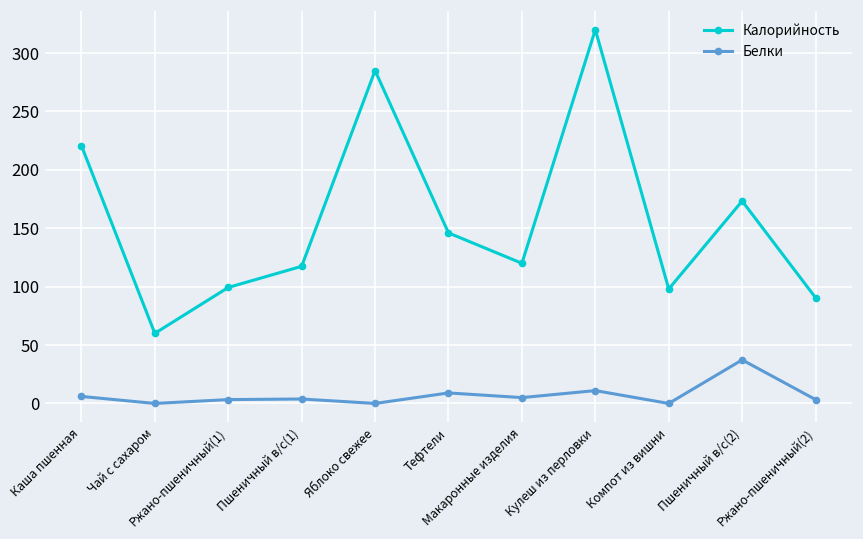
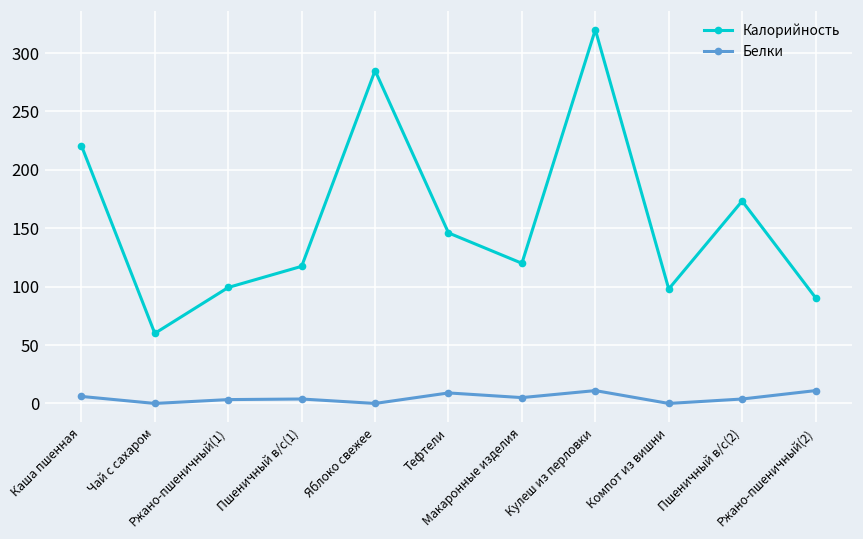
Белки, Пшеничный в/с(2): 37 -> 4
Белки, Ржано-пшеничный(2): 3 -> 11
